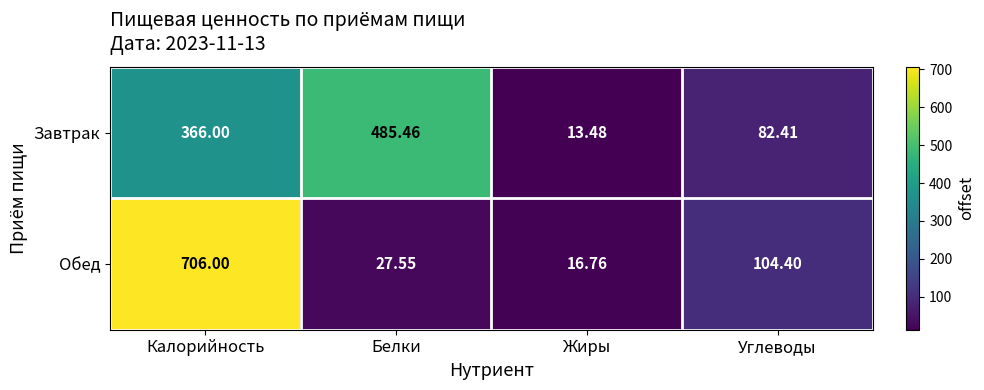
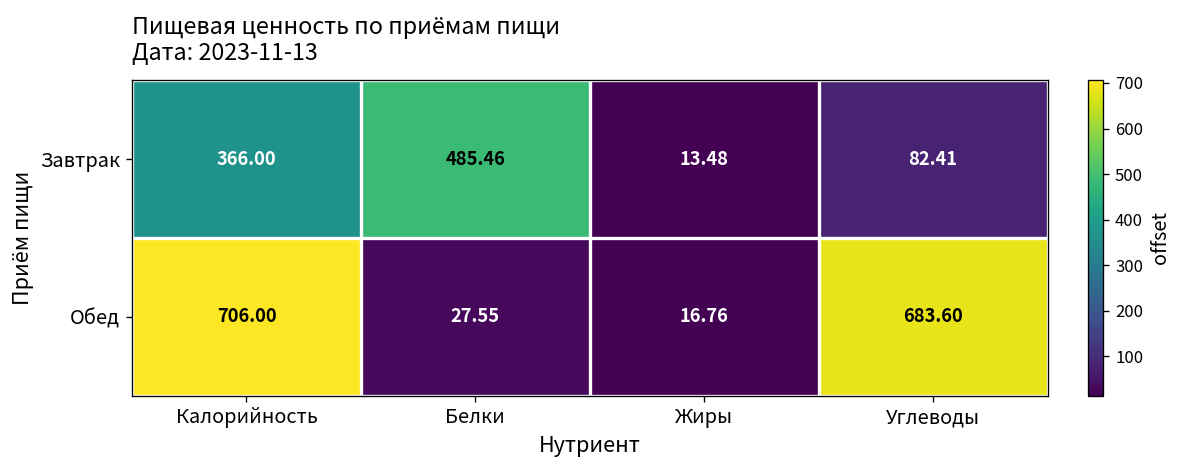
Обед, Углеводы: 104.40 -> 683.60
